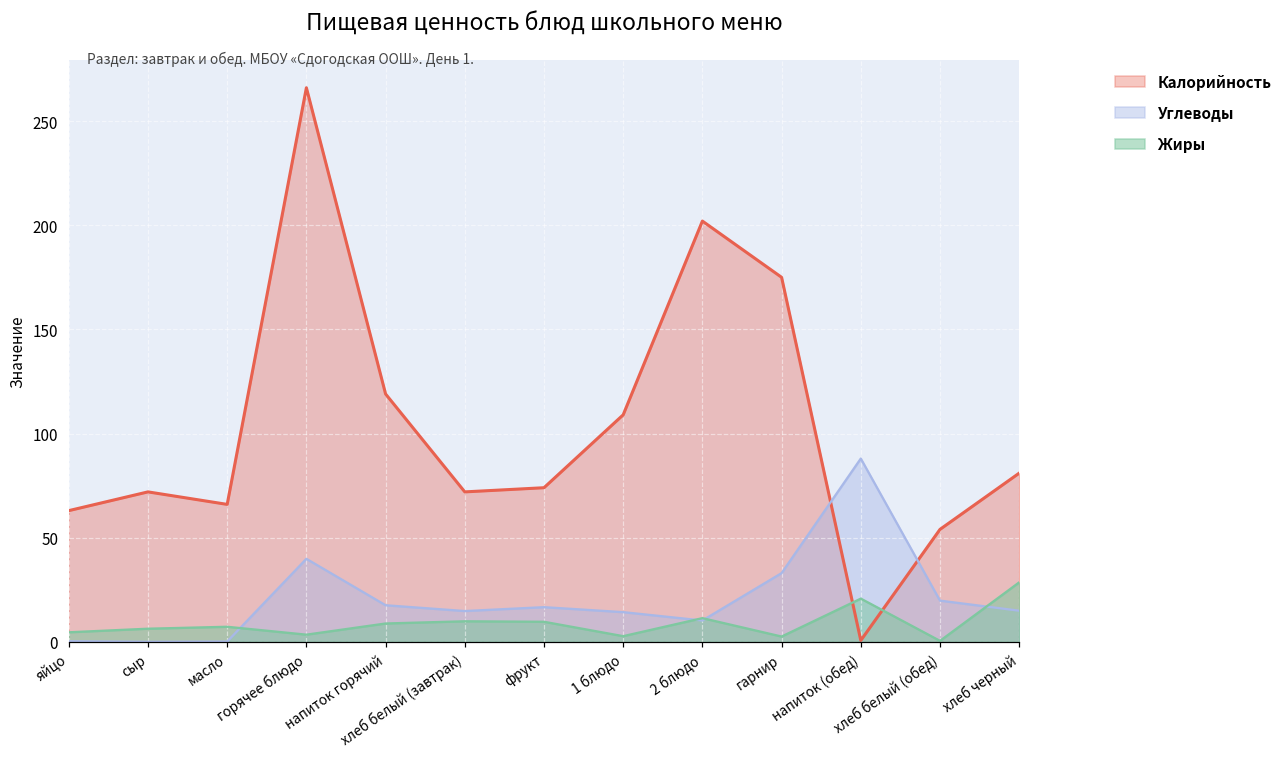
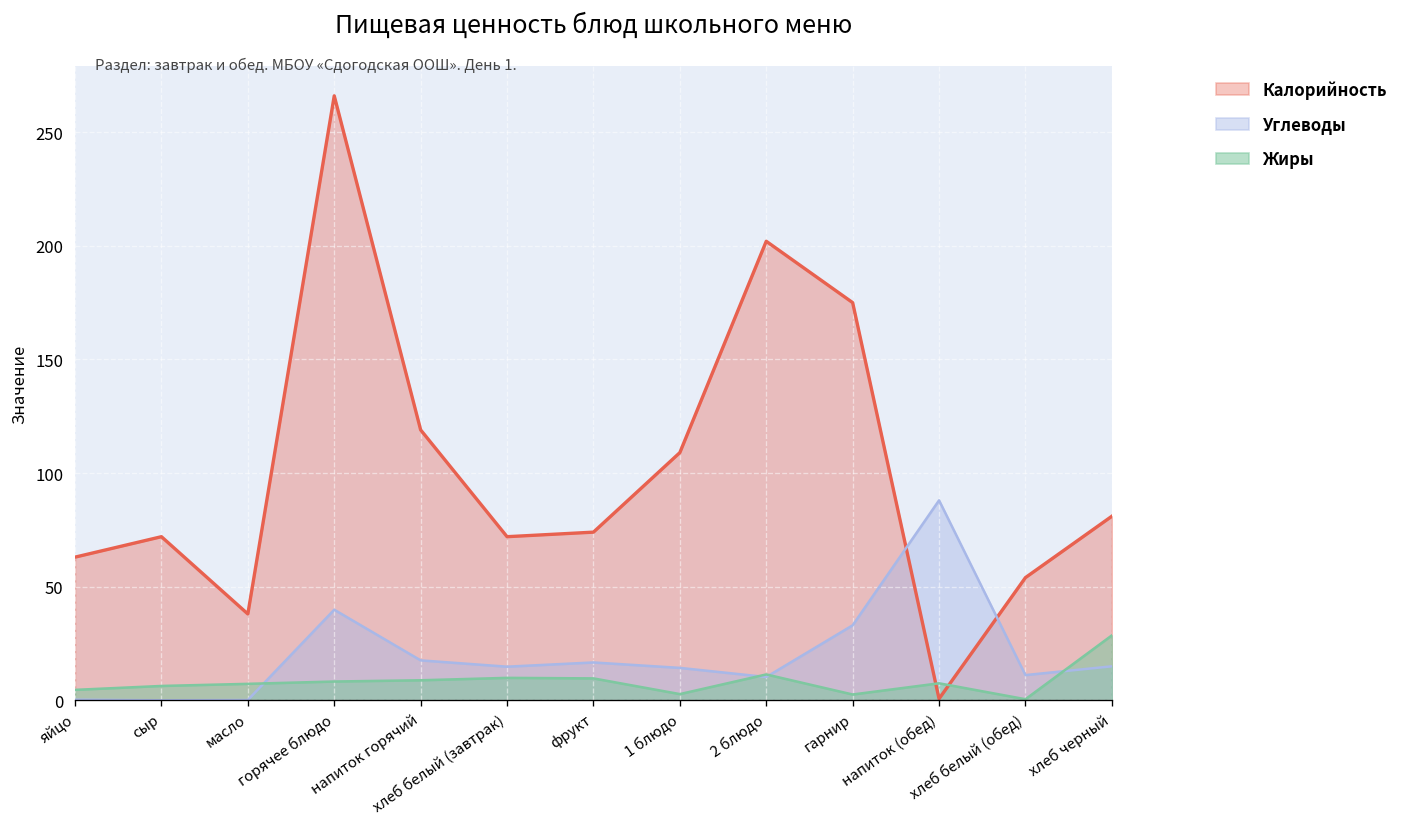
Калорийность, масло: 66 -> 38
Жиры, горячее блюдо: 3 -> 8
Жиры, напиток (обед): 21 -> 7
Углеводы, хлеб белый (обед): 20 -> 11
